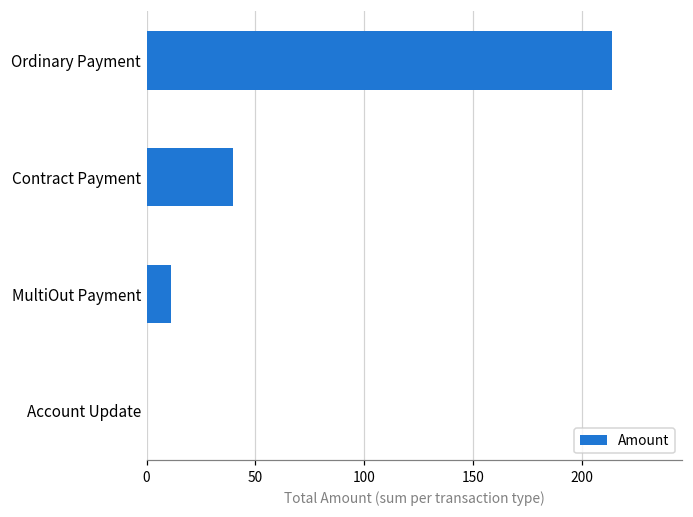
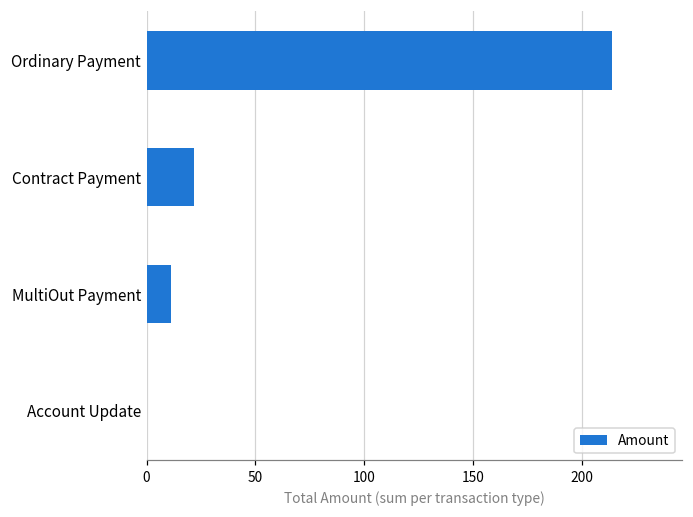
Contract Payment: 40 -> 22
